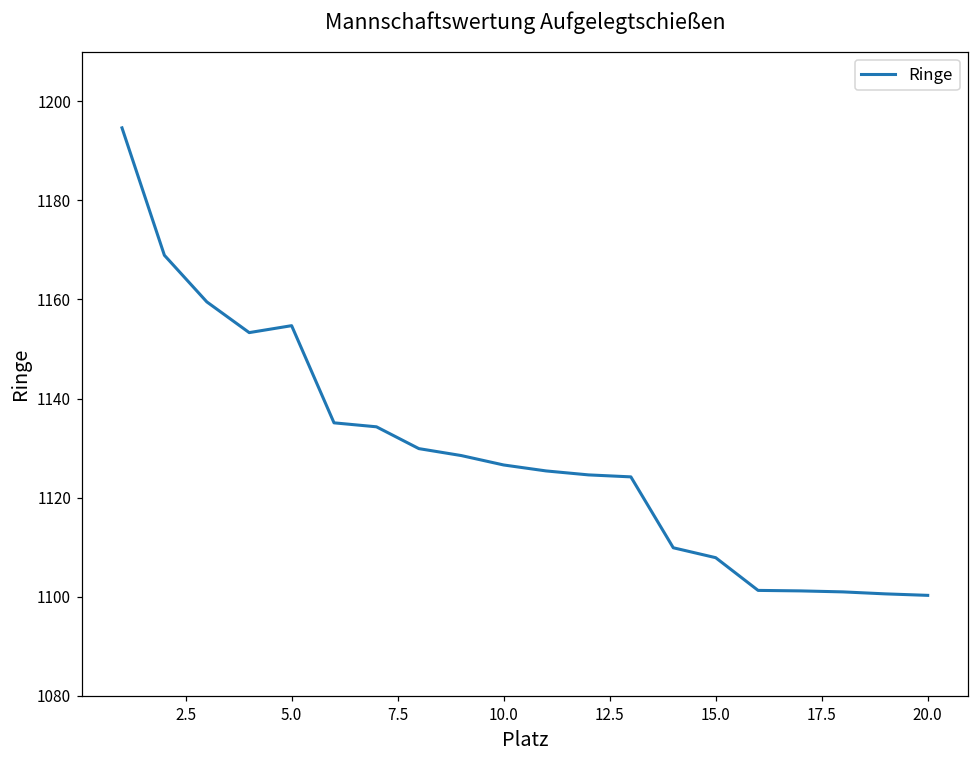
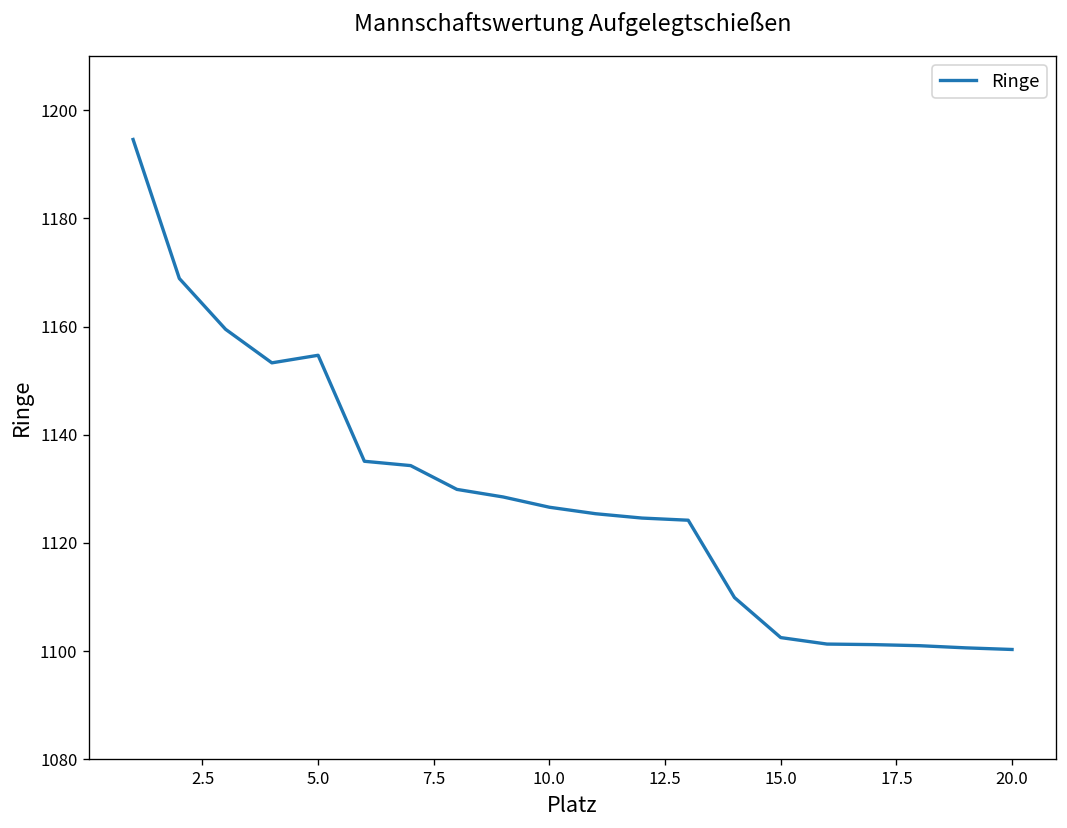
15.0: 1108 -> 1103
